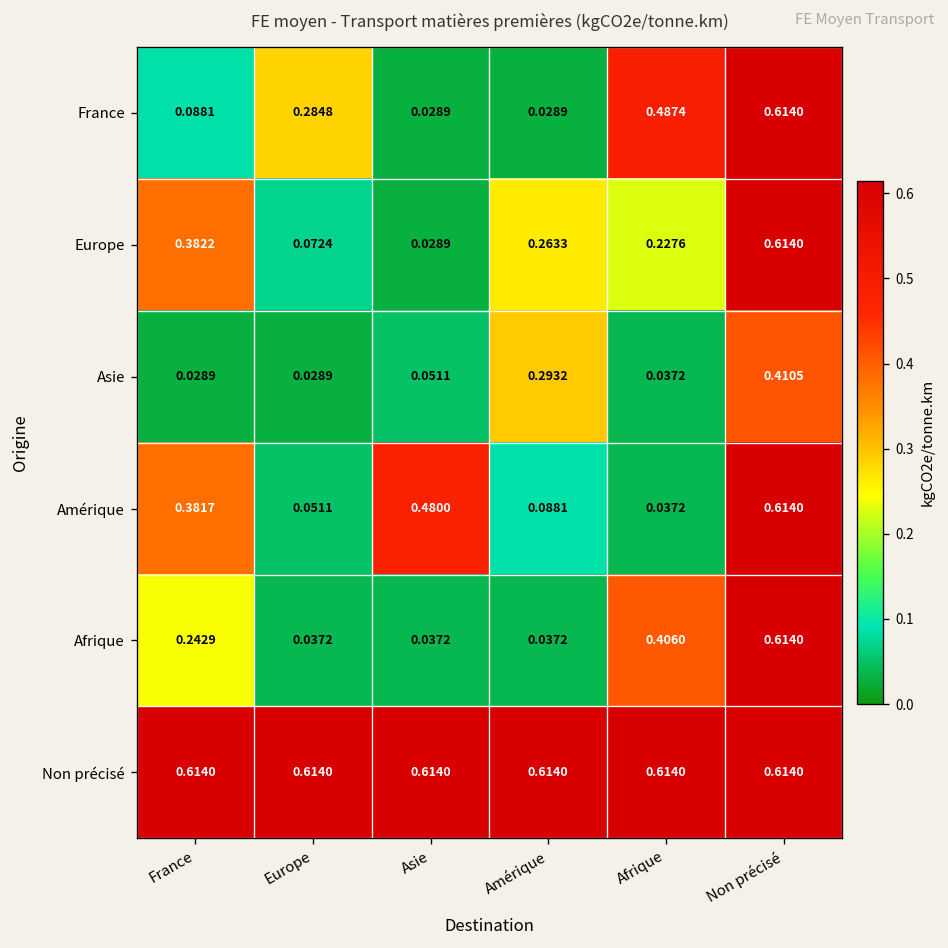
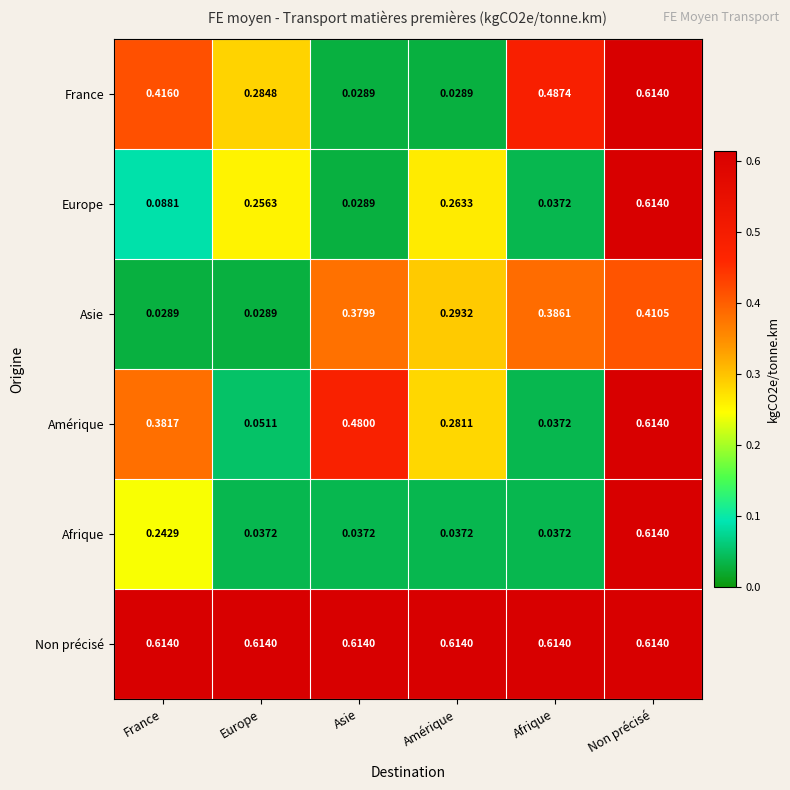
France, France: 0.0881 -> 0.4160
Europe, France: 0.3822 -> 0.0881
Europe, Europe: 0.0724 -> 0.2563
Europe, Afrique: 0.2276 -> 0.0372
Asie, Asie: 0.0511 -> 0.3799
Asie, Afrique: 0.0372 -> 0.3861
Amérique, Amérique: 0.0881 -> 0.2811
Afrique, Afrique: 0.4060 -> 0.0372
